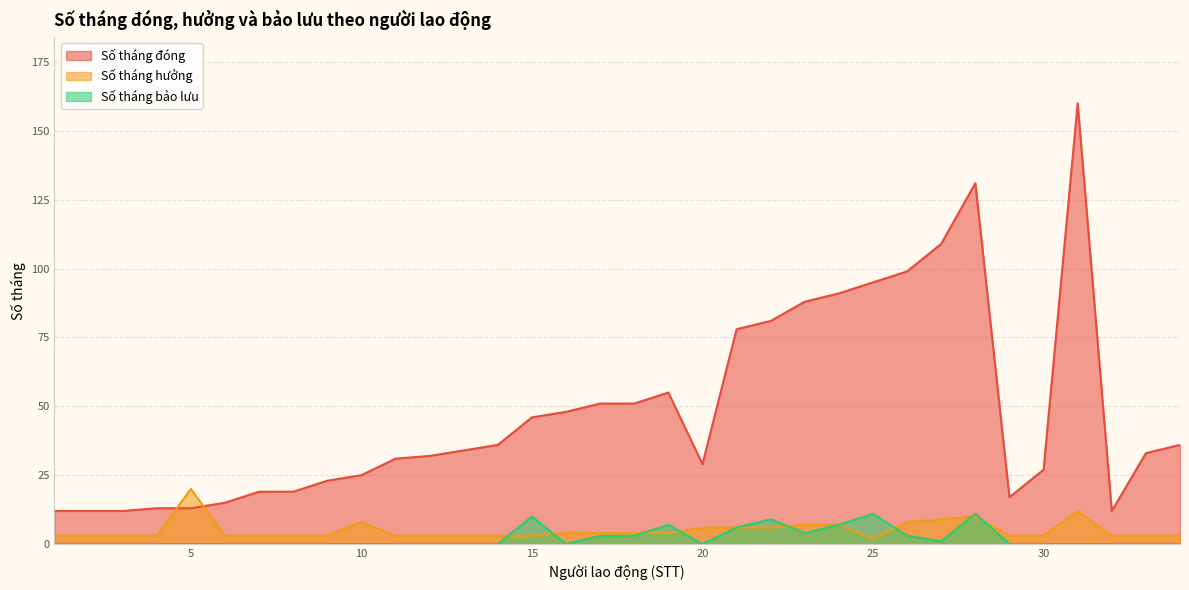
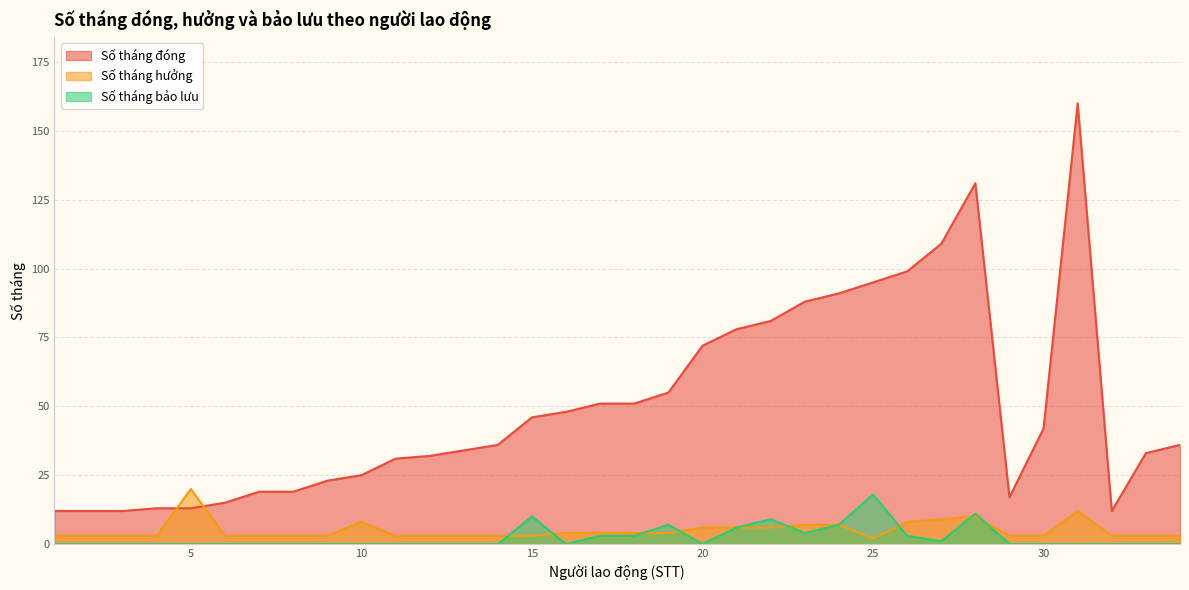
Số tháng đóng, 20: 29 -> 72
Số tháng bảo lưu, 25: 11 -> 18
Số tháng đóng, 30: 27 -> 42
